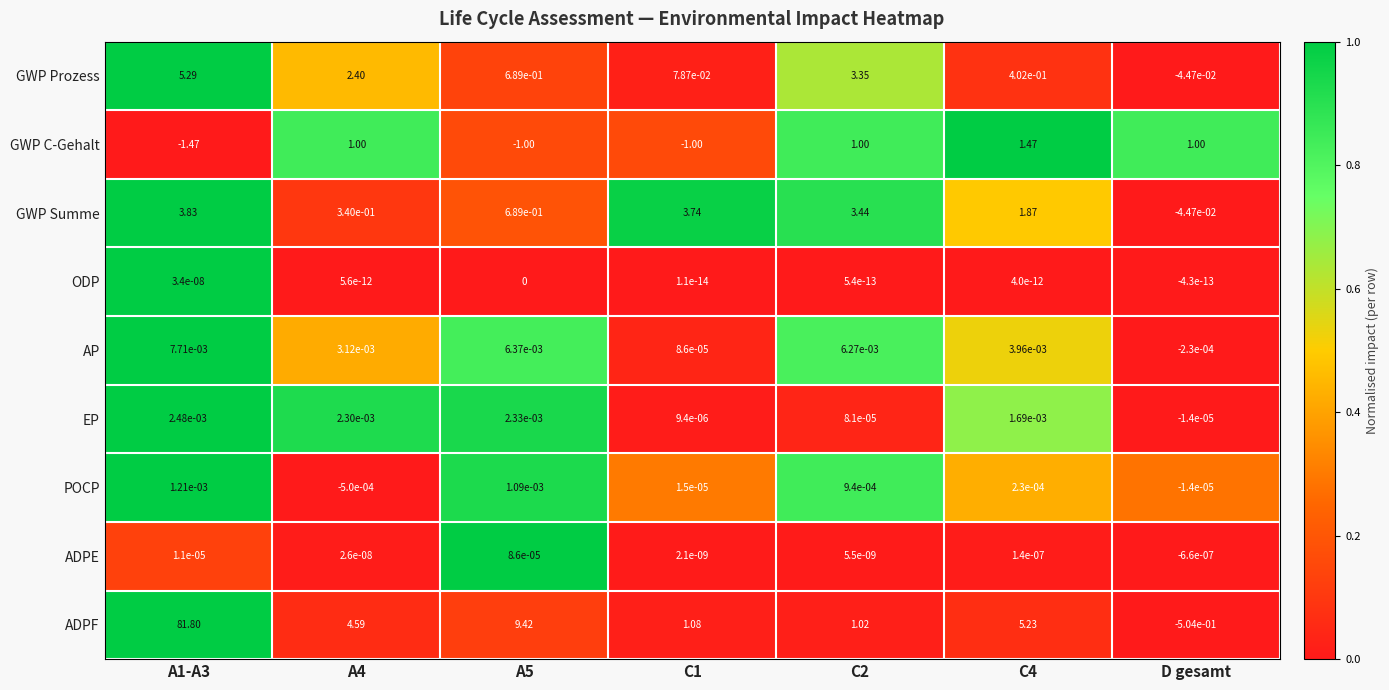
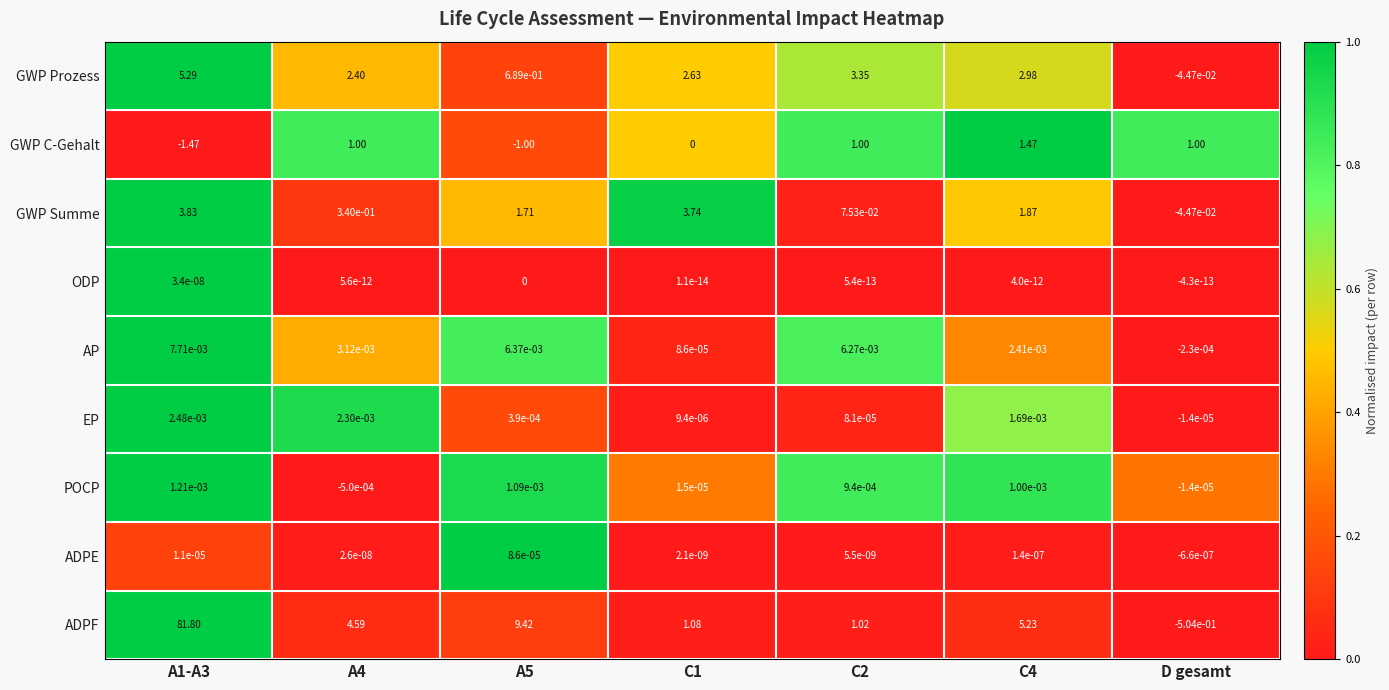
GWP Prozess, C1: 7.87e-02 -> 2.63
GWP Prozess, C4: 4.02e-01 -> 2.98
GWP C-Gehalt, C1: -1.00 -> 0
GWP Summe, A5: 6.89e-01 -> 1.71
GWP Summe, C2: 3.44 -> 7.53e-02
AP, C4: 3.96e-03 -> 2.41e-03
EP, A5: 2.33e-03 -> 3.9e-04
POCP, C4: 2.3e-04 -> 1.00e-03
